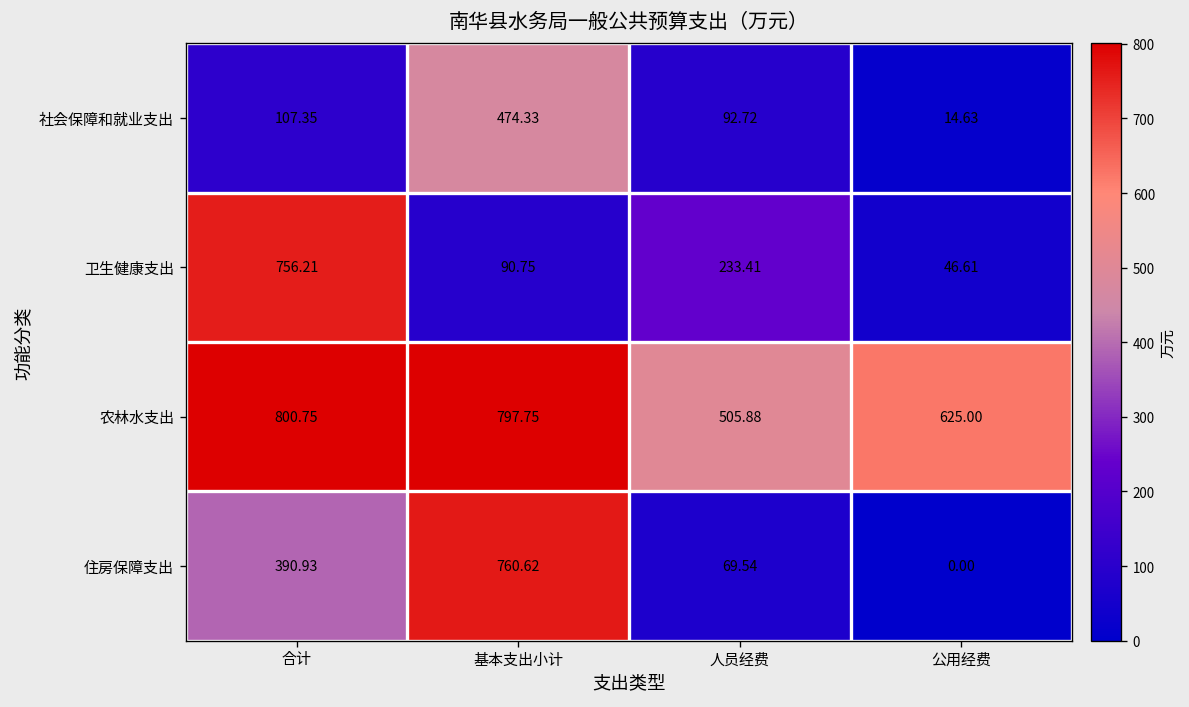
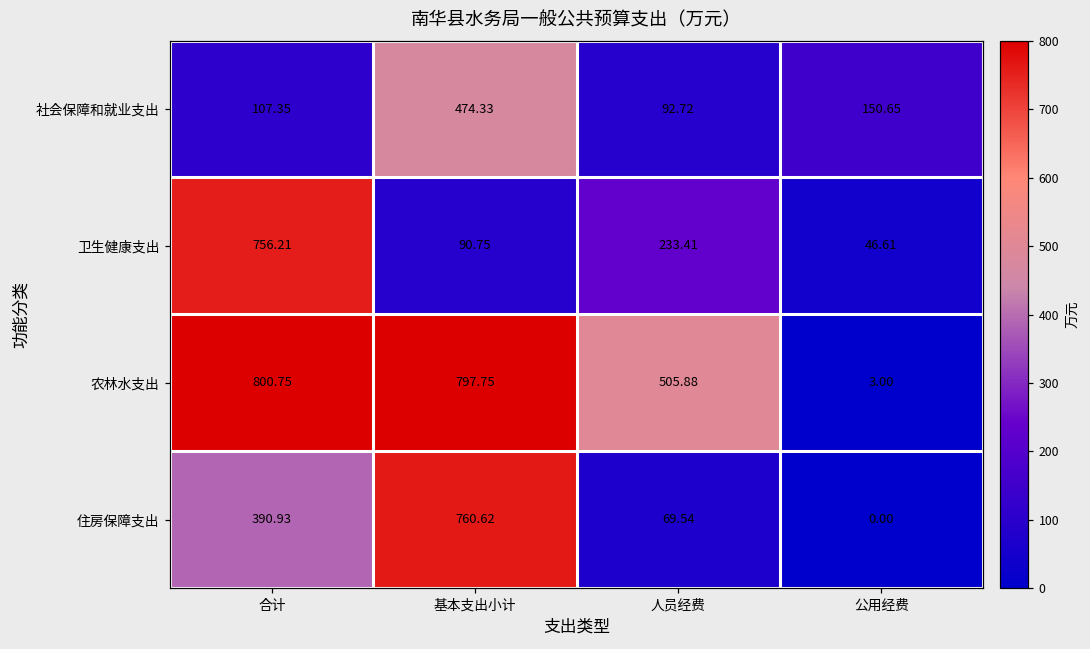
社会保障和就业支出, 公用经费: 14.63 -> 150.65
农林水支出, 公用经费: 625.00 -> 3.00
